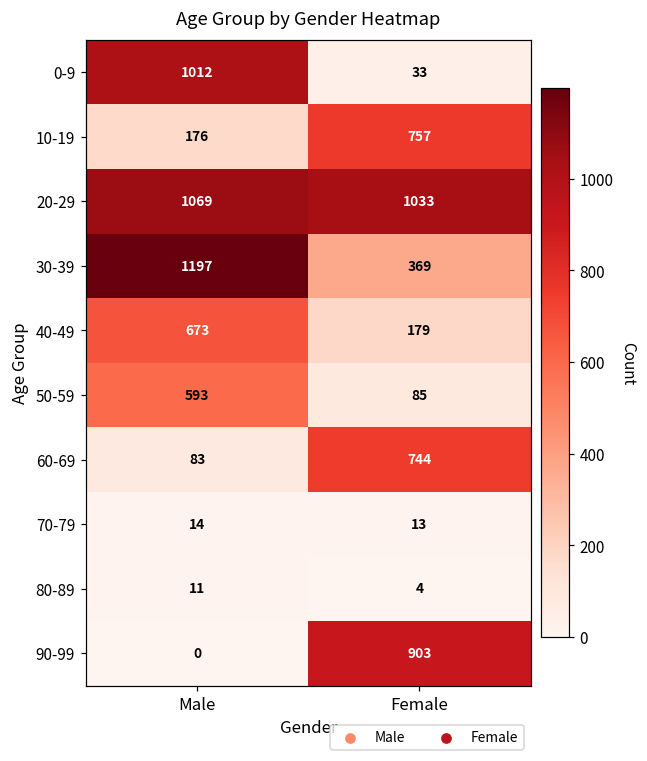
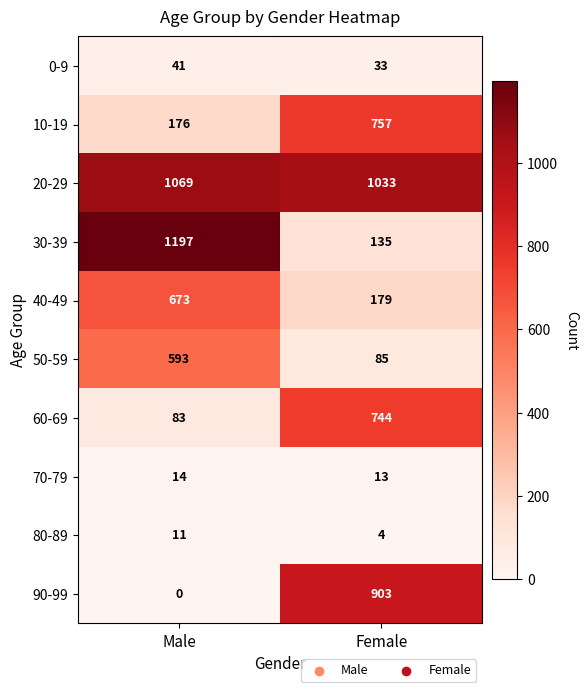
0-9, Male: 1012 -> 41
30-39, Female: 369 -> 135
